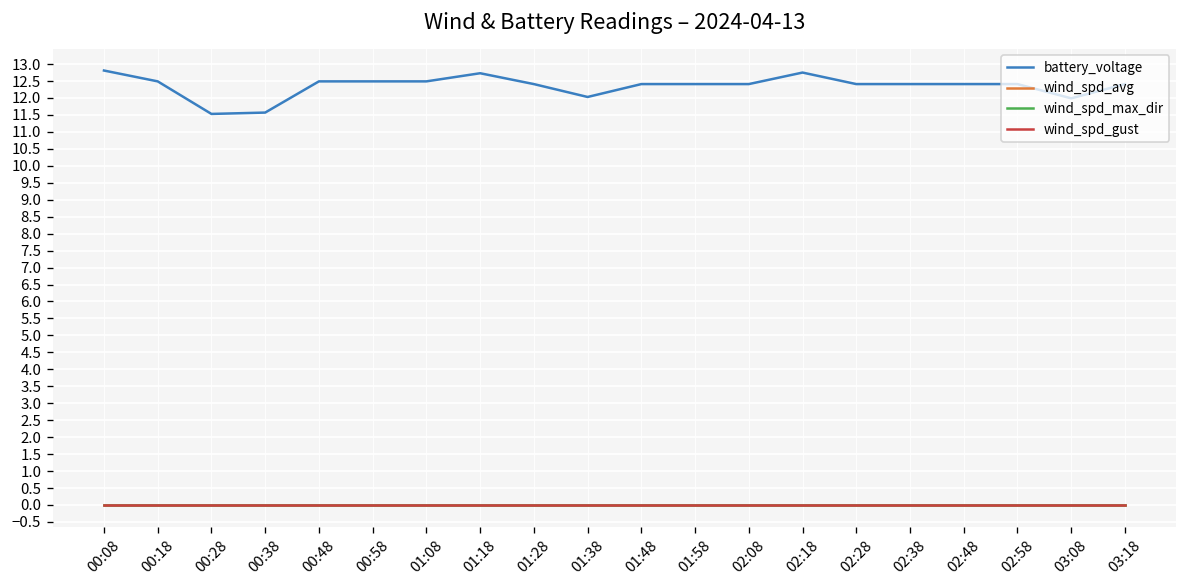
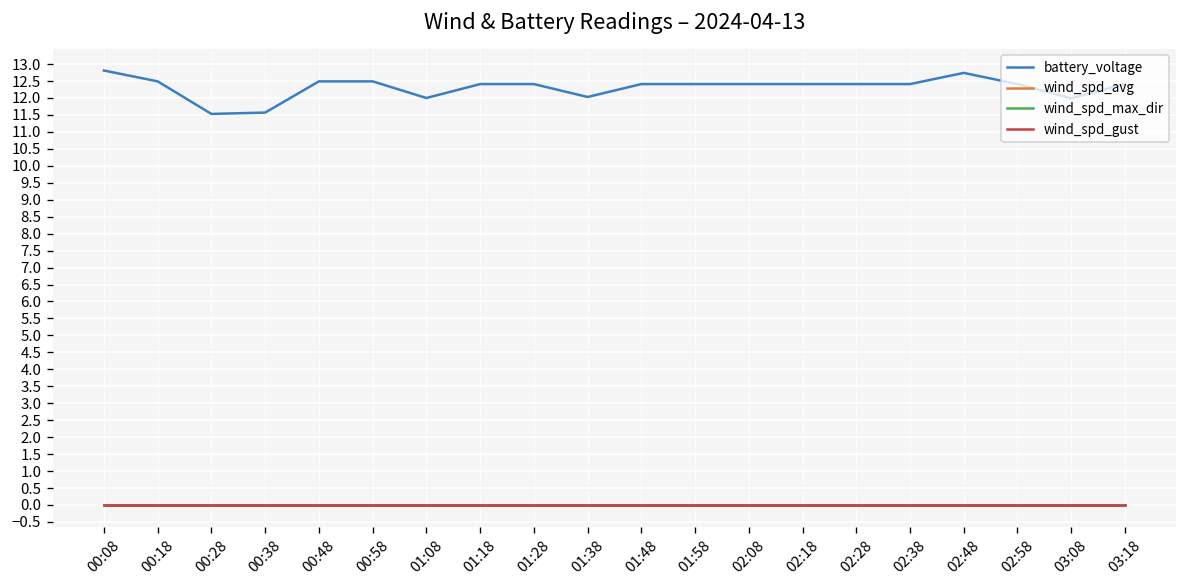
battery_voltage, 01:08: 12.5 -> 12.0
battery_voltage, 01:18: 12.7 -> 12.4
battery_voltage, 02:18: 12.8 -> 12.4
battery_voltage, 02:48: 12.4 -> 12.7
